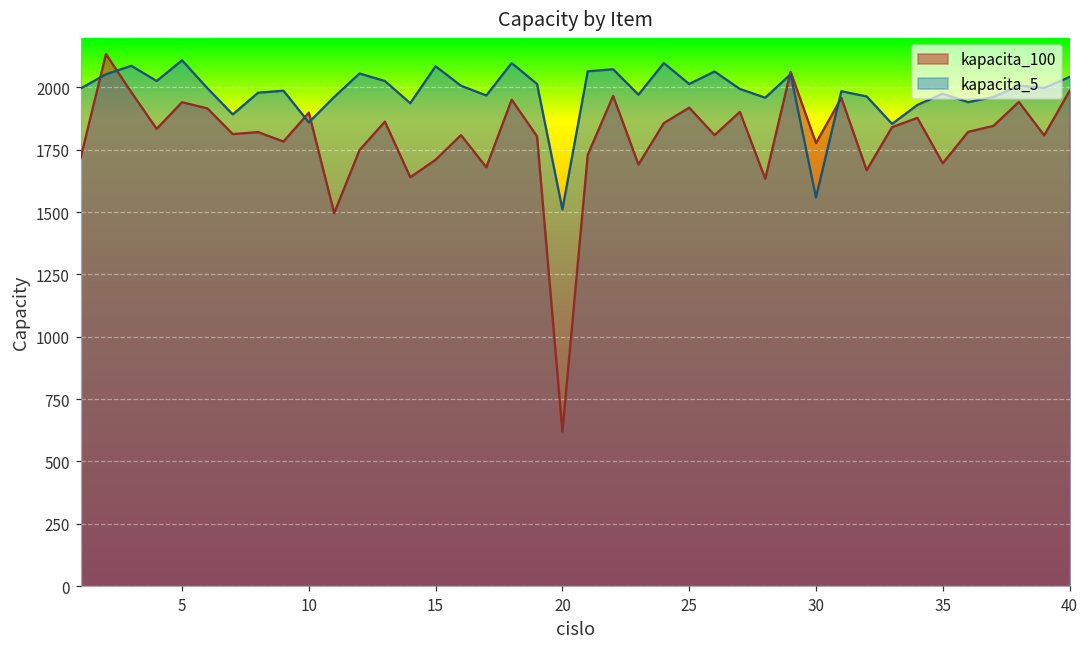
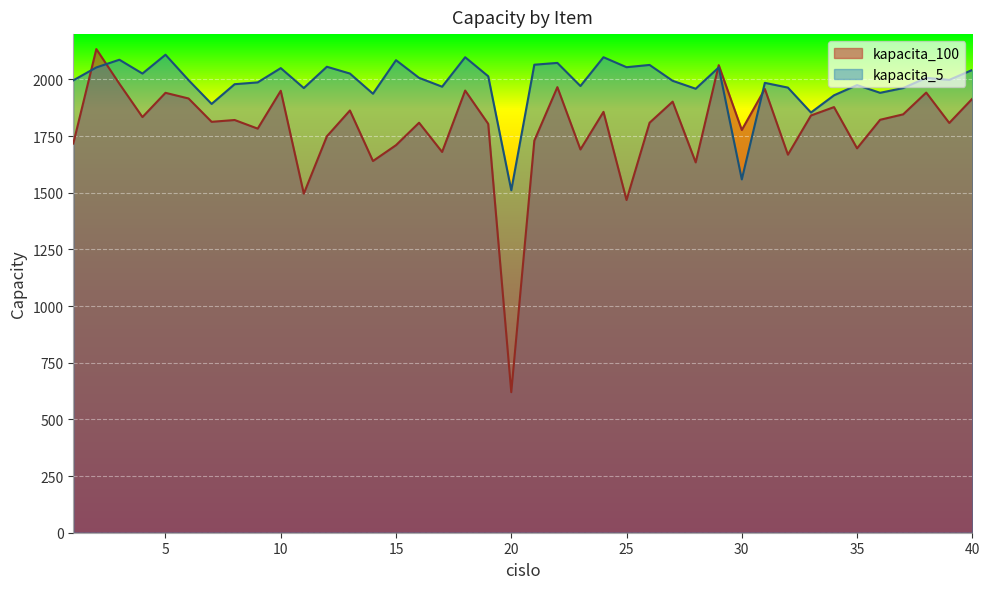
kapacita_100, 10: 1900 -> 1950
kapacita_5, 10: 1860 -> 2050
kapacita_100, 25: 1920 -> 1470
kapacita_5, 25: 2010 -> 2050
kapacita_100, 40: 1990 -> 1920
